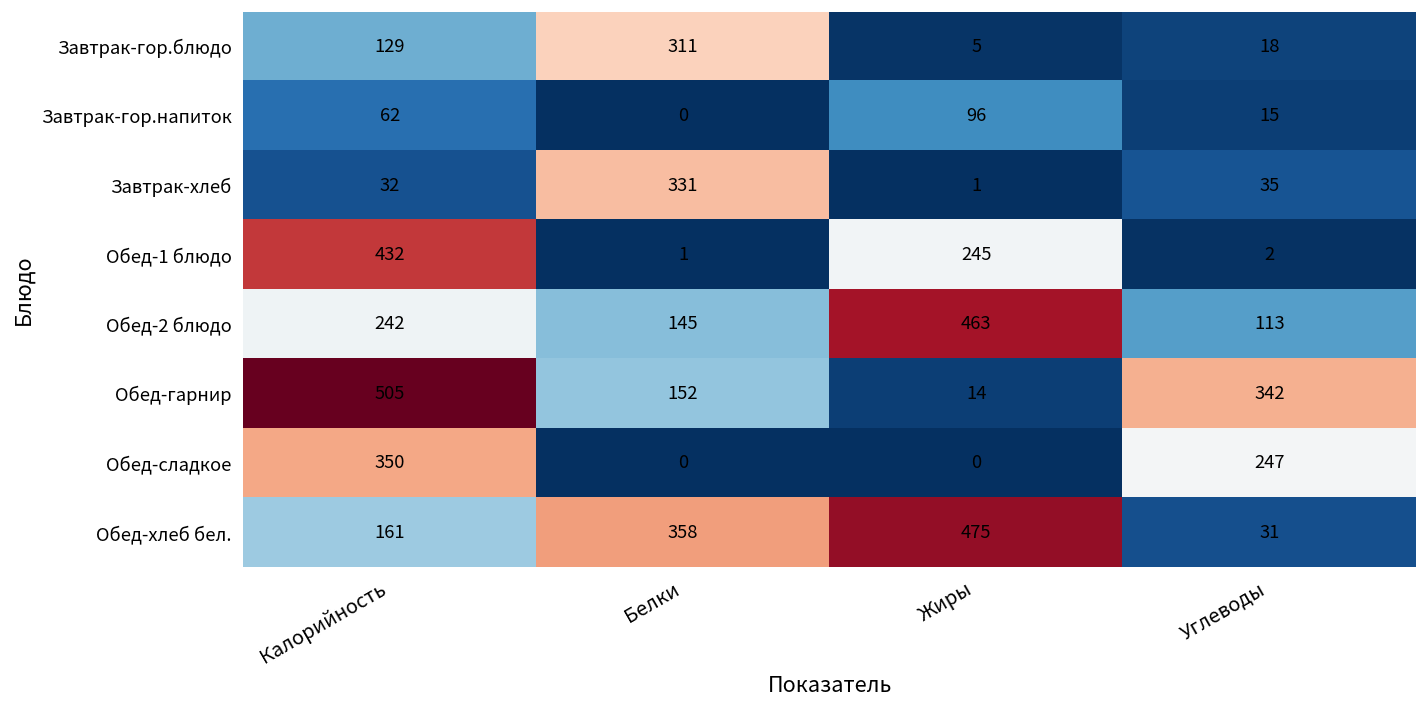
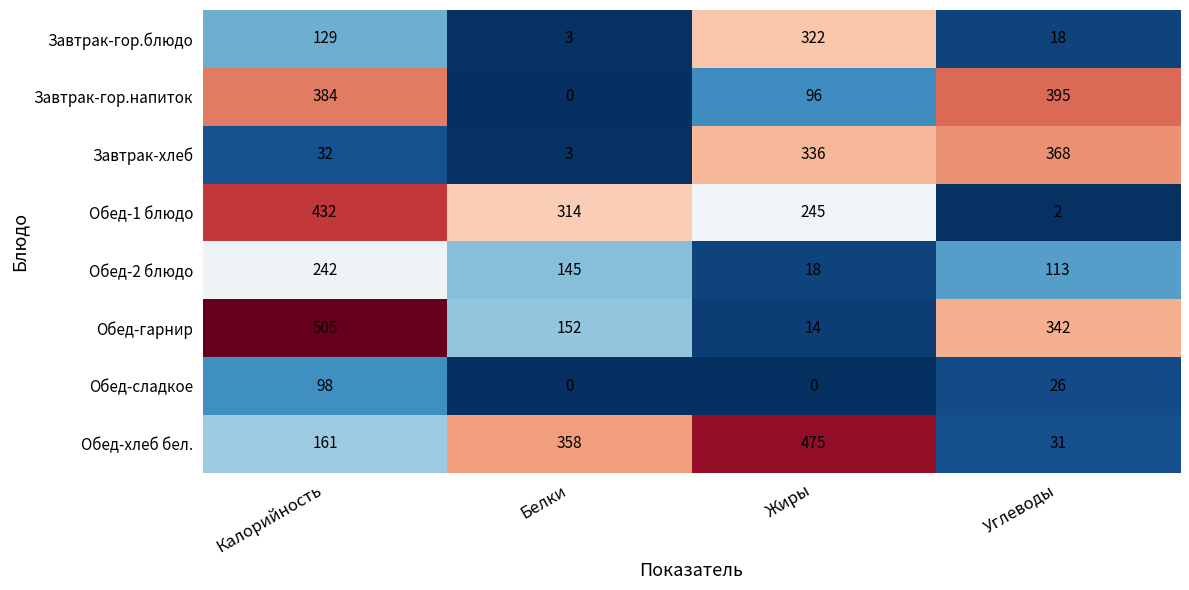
Завтрак-гор.блюдо, Белки: 311 -> 3
Завтрак-гор.блюдо, Жиры: 5 -> 322
Завтрак-гор.напиток, Калорийность: 62 -> 384
Завтрак-гор.напиток, Углеводы: 15 -> 395
Завтрак-хлеб, Белки: 331 -> 3
Завтрак-хлеб, Жиры: 1 -> 336
Завтрак-хлеб, Углеводы: 35 -> 368
Обед-1 блюдо, Белки: 1 -> 314
Обед-2 блюдо, Жиры: 463 -> 18
Обед-сладкое, Калорийность: 350 -> 98
Обед-сладкое, Углеводы: 247 -> 26
